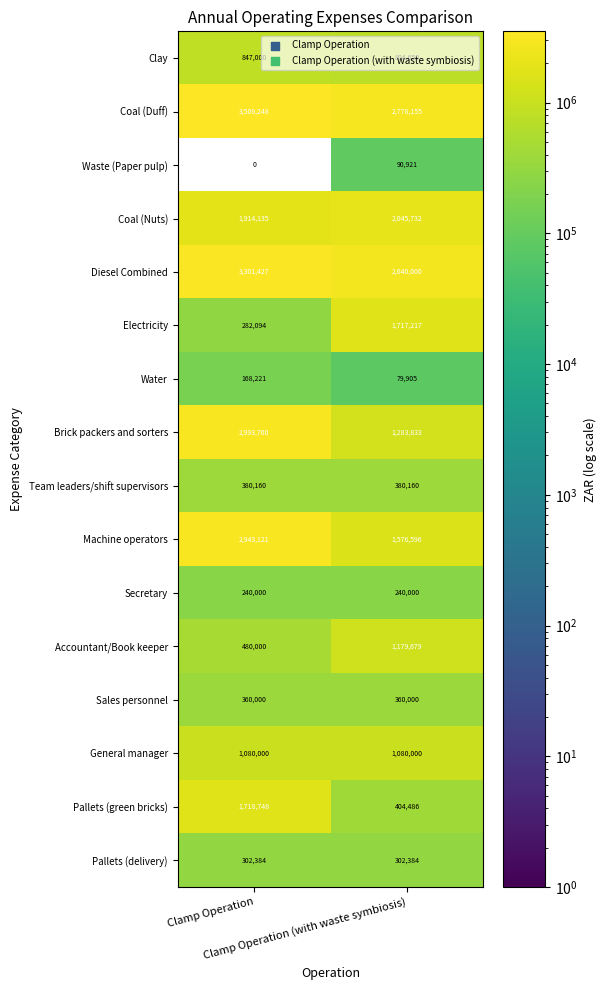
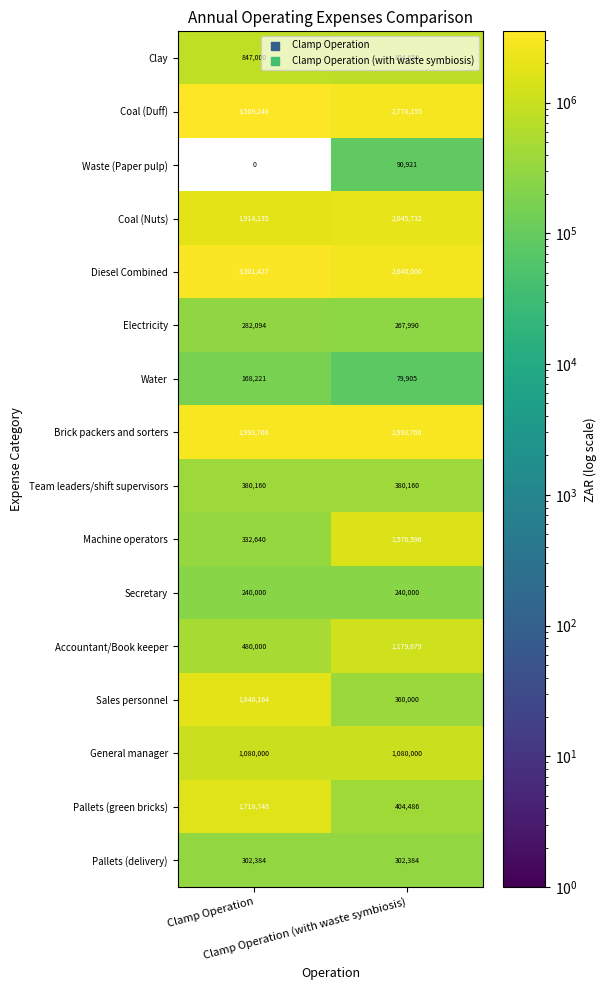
Electricity, Clamp Operation (with waste symbiosis): 1,717,217 -> 267,990
Brick packers and sorters, Clamp Operation (with waste symbiosis): 1,283,833 -> 2,993,760
Machine operators, Clamp Operation: 2,943,121 -> 332,640
Sales personnel, Clamp Operation: 360,000 -> 1,848,164
